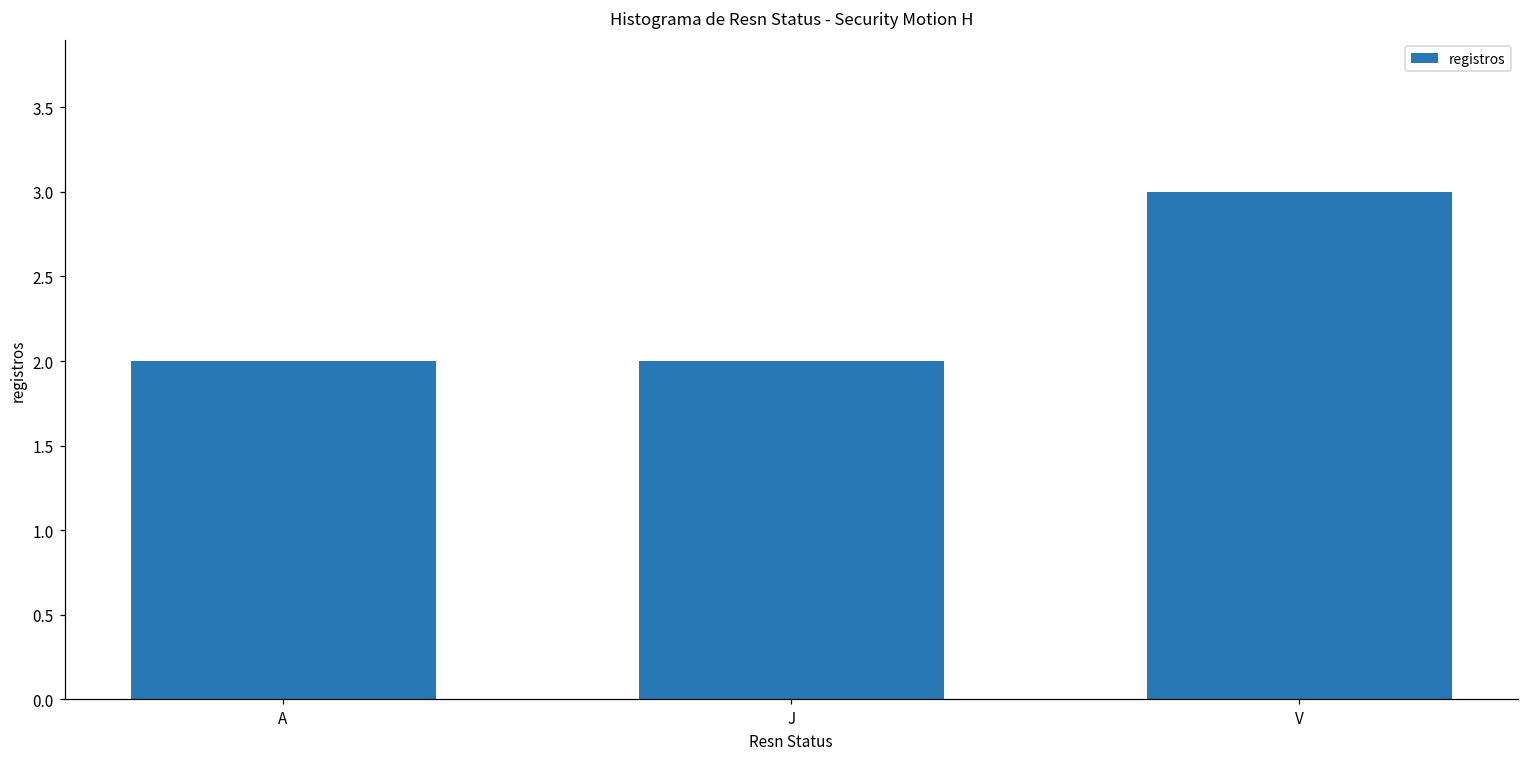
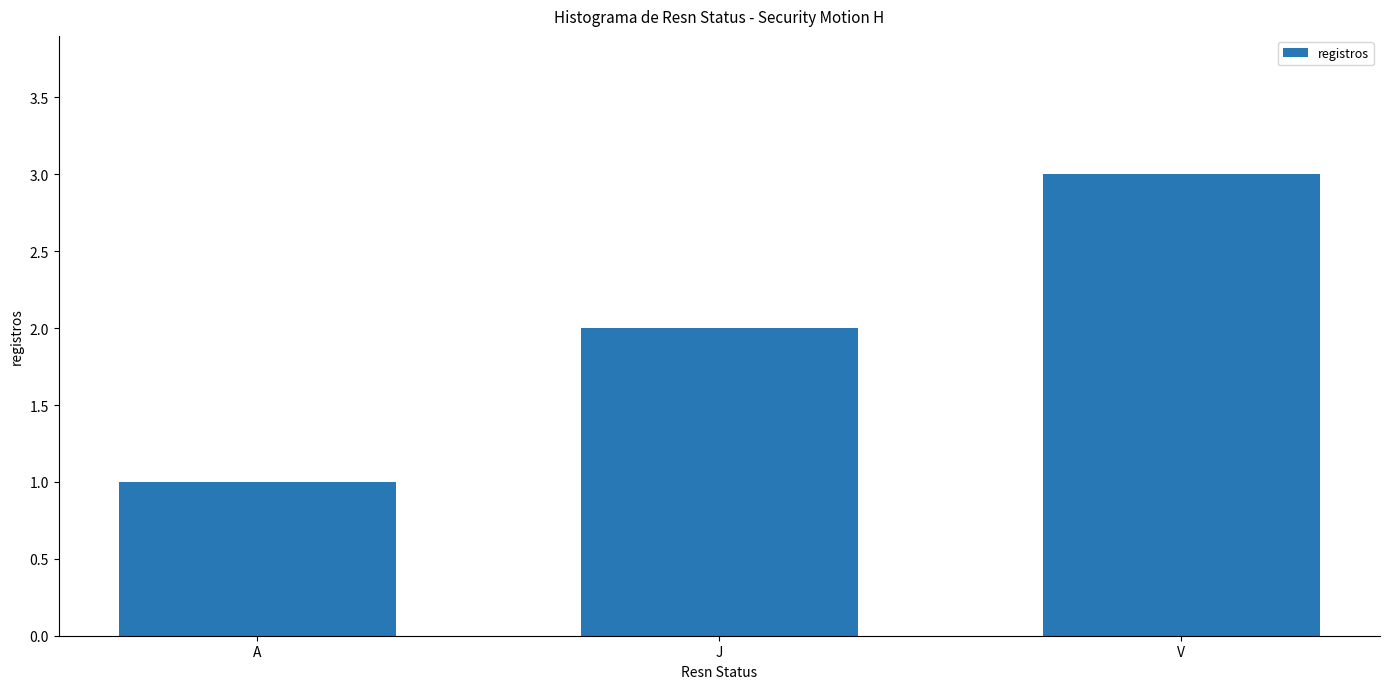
A: 2 -> 1
